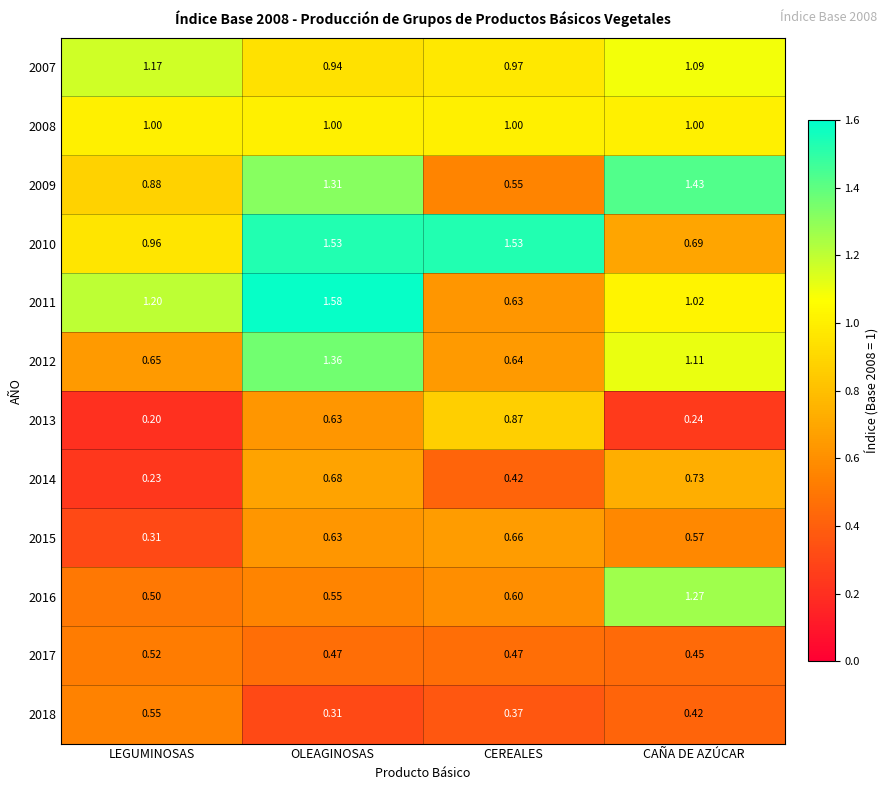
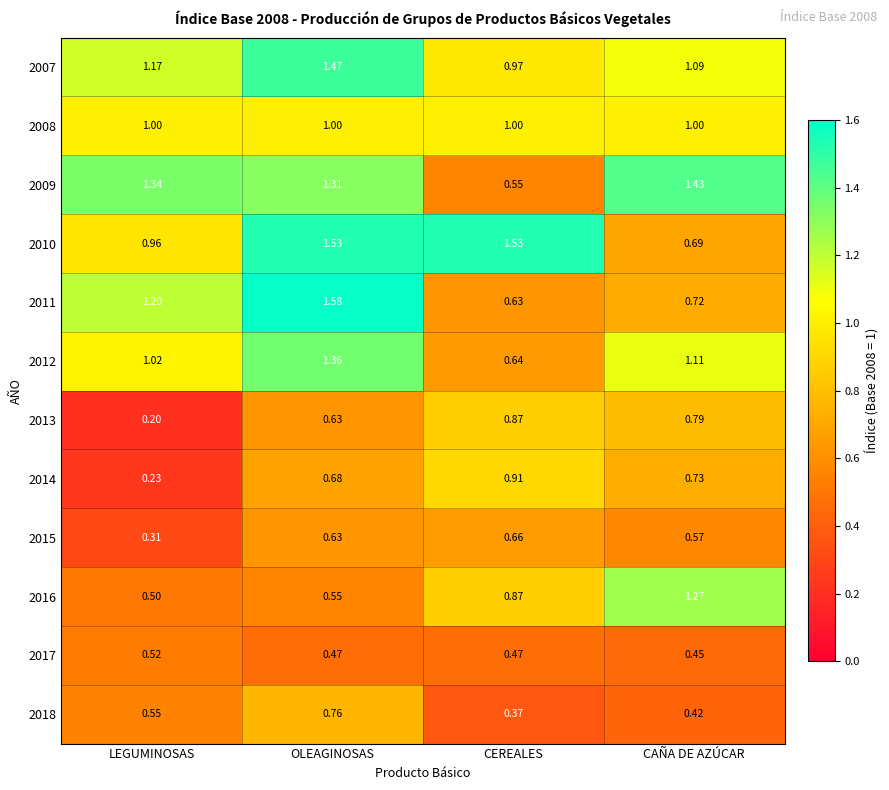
2007, OLEAGINOSAS: 0.94 -> 1.47
2009, LEGUMINOSAS: 0.88 -> 1.34
2011, CAÑA DE AZÚCAR: 1.02 -> 0.72
2012, LEGUMINOSAS: 0.65 -> 1.02
2013, CAÑA DE AZÚCAR: 0.24 -> 0.79
2014, CEREALES: 0.42 -> 0.91
2016, CEREALES: 0.60 -> 0.87
2018, OLEAGINOSAS: 0.31 -> 0.76
